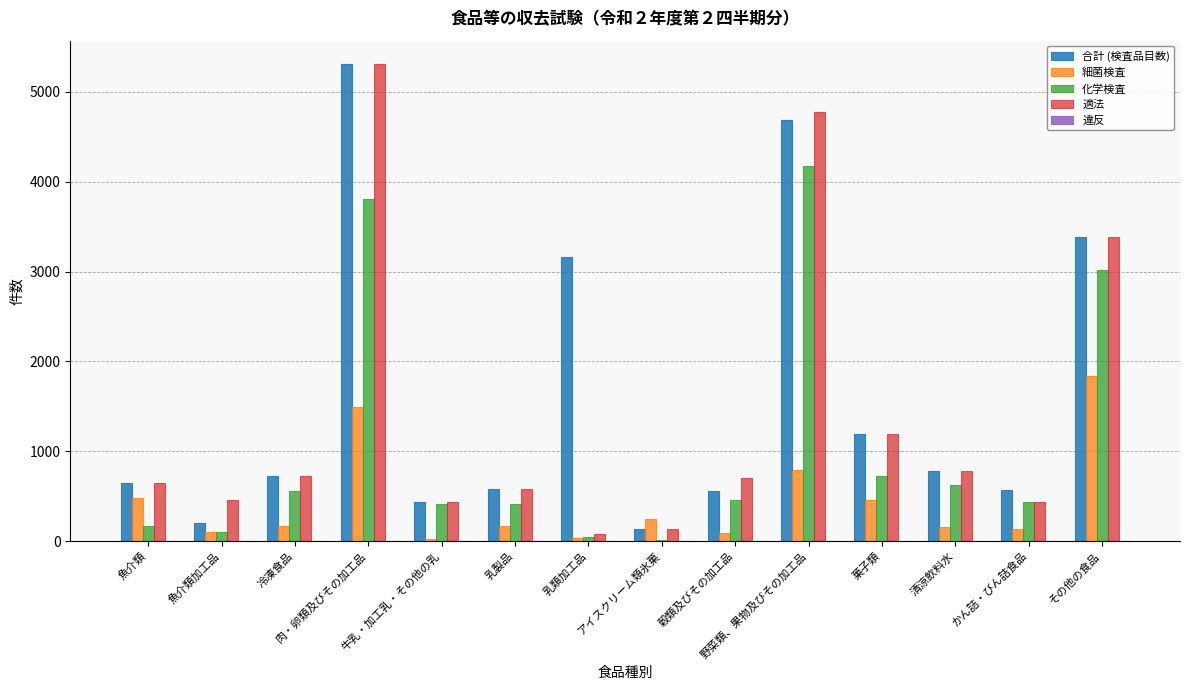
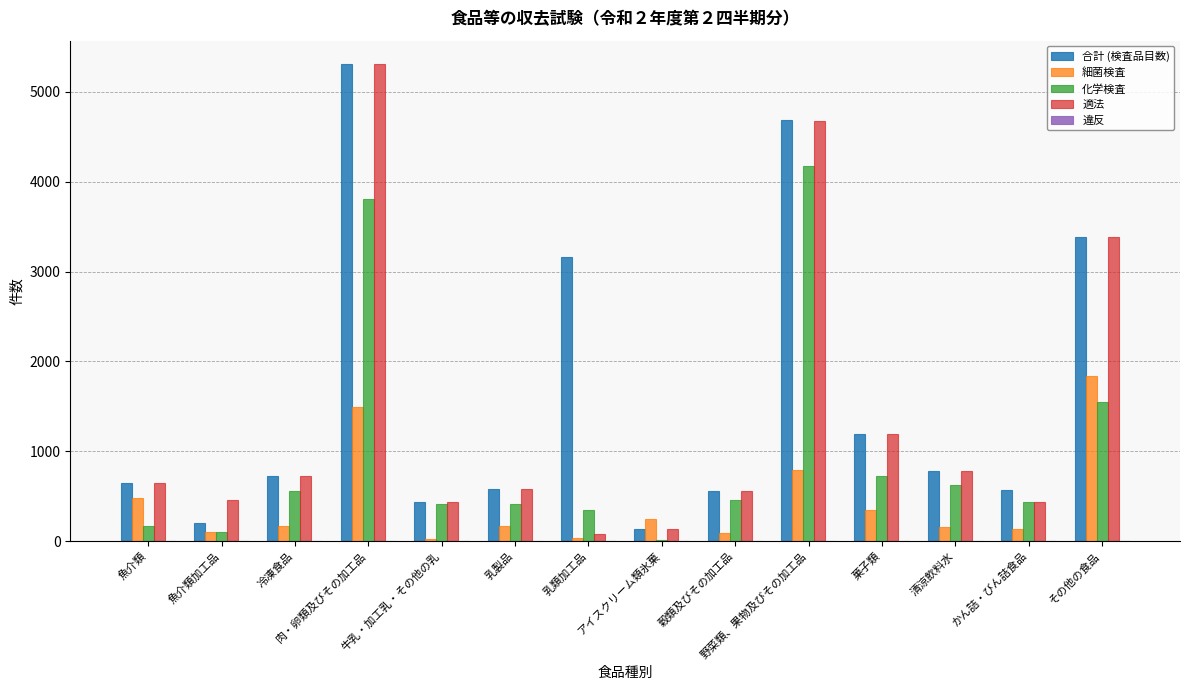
化学検査, 乳類加工品: 0 -> 300
適法, 穀類及びその加工品: 700 -> 600
適法, 野菜類、果物及びその加工品: 4800 -> 4700
細菌検査, 菓子類: 500 -> 300
化学検査, その他の食品: 3000 -> 1500
